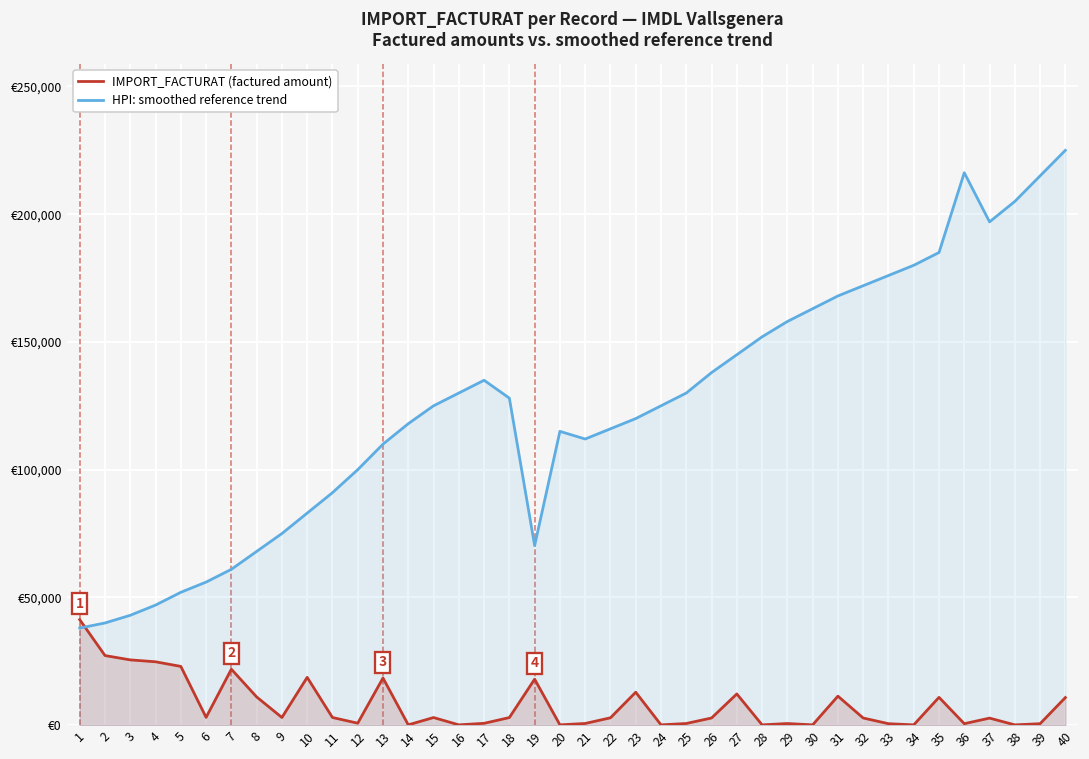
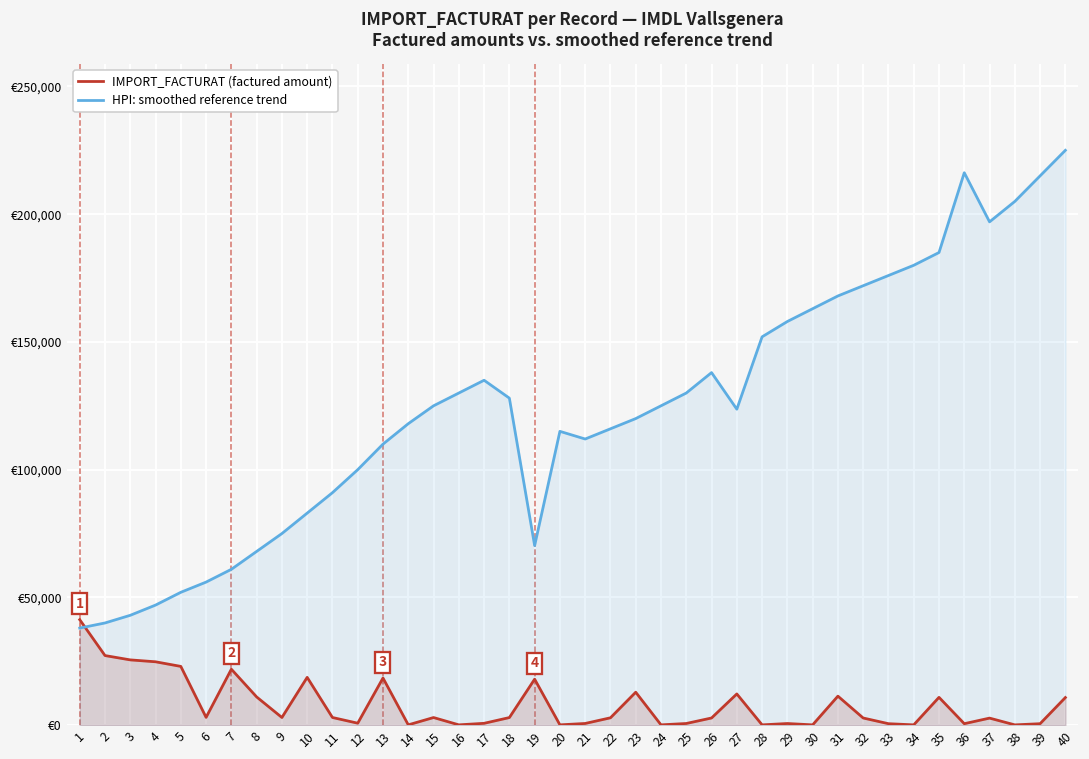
HPI: smoothed reference trend, 27: €145,000 -> €124,000
